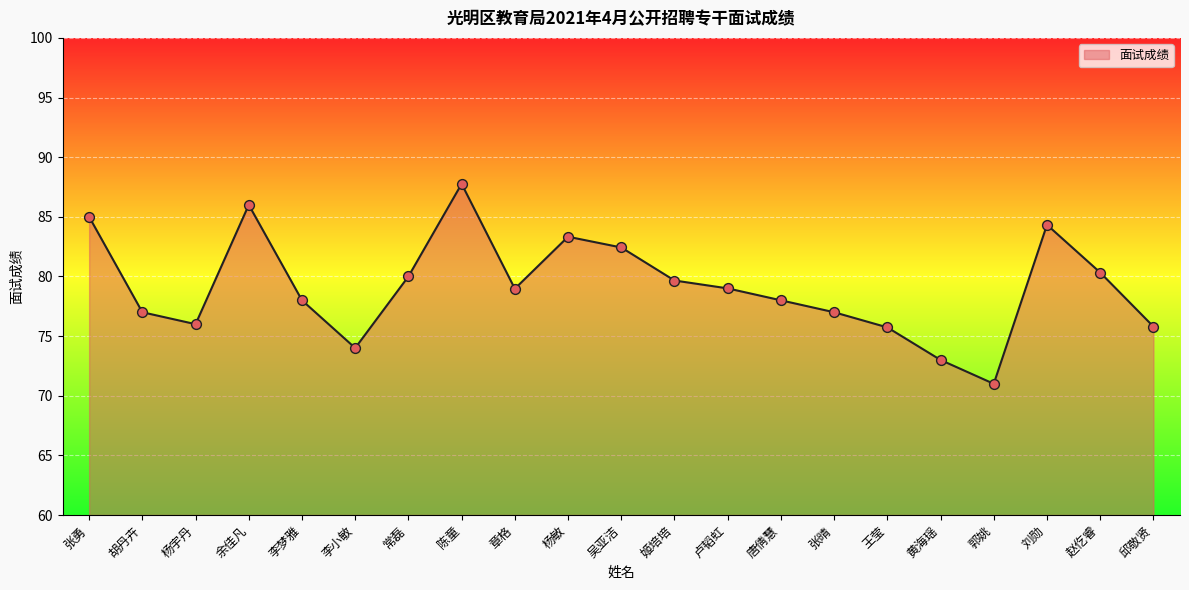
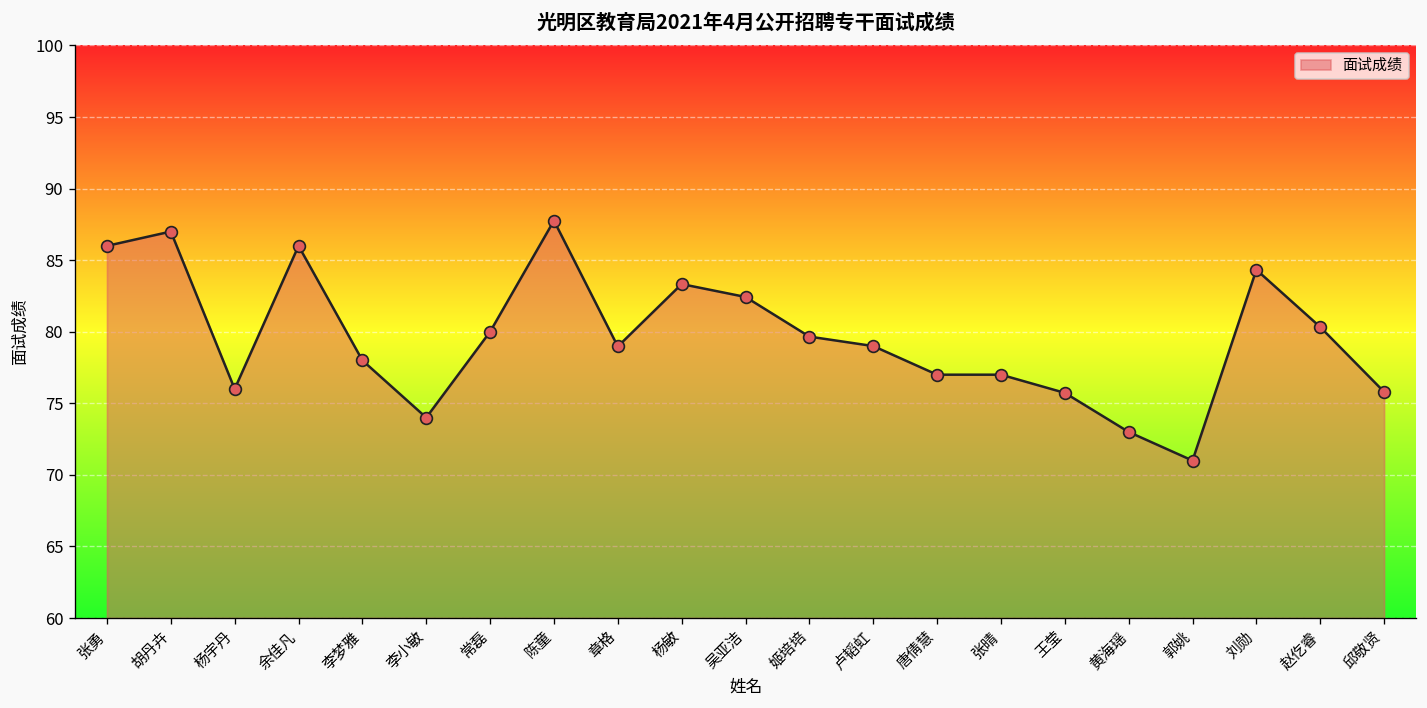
张勇: 85 -> 86
胡丹卉: 77 -> 87
唐倩慧: 78 -> 77
